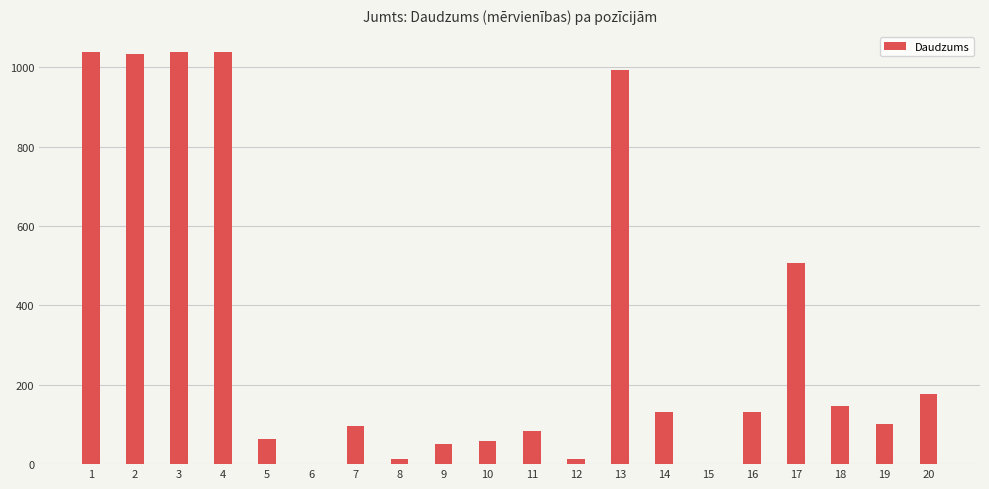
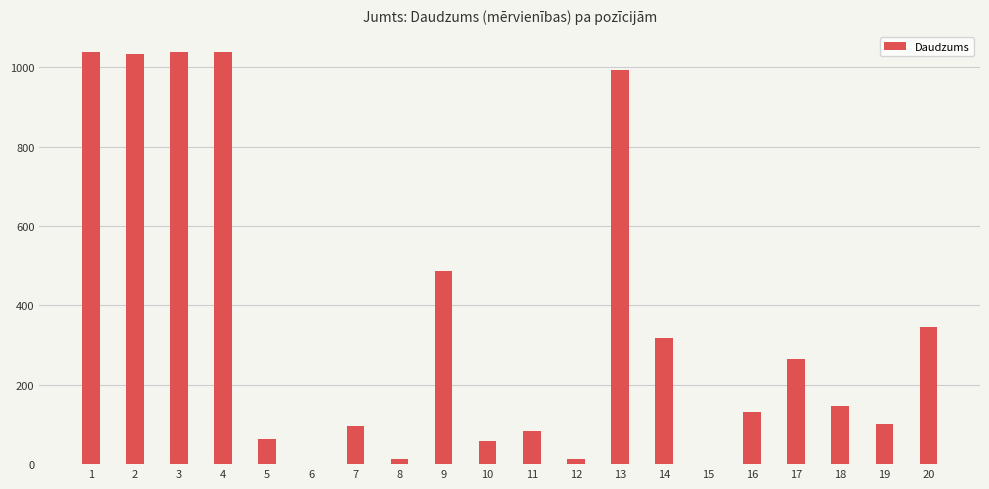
9: 50 -> 490
14: 130 -> 320
17: 510 -> 260
20: 180 -> 340
